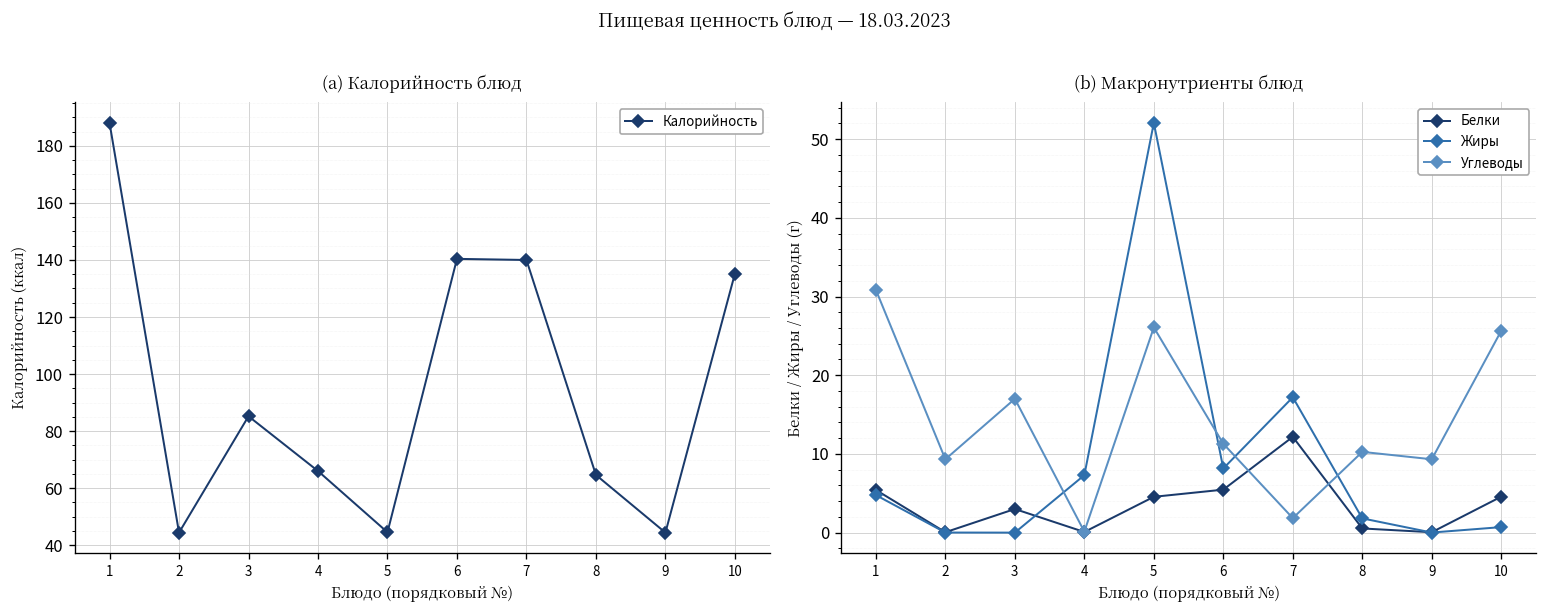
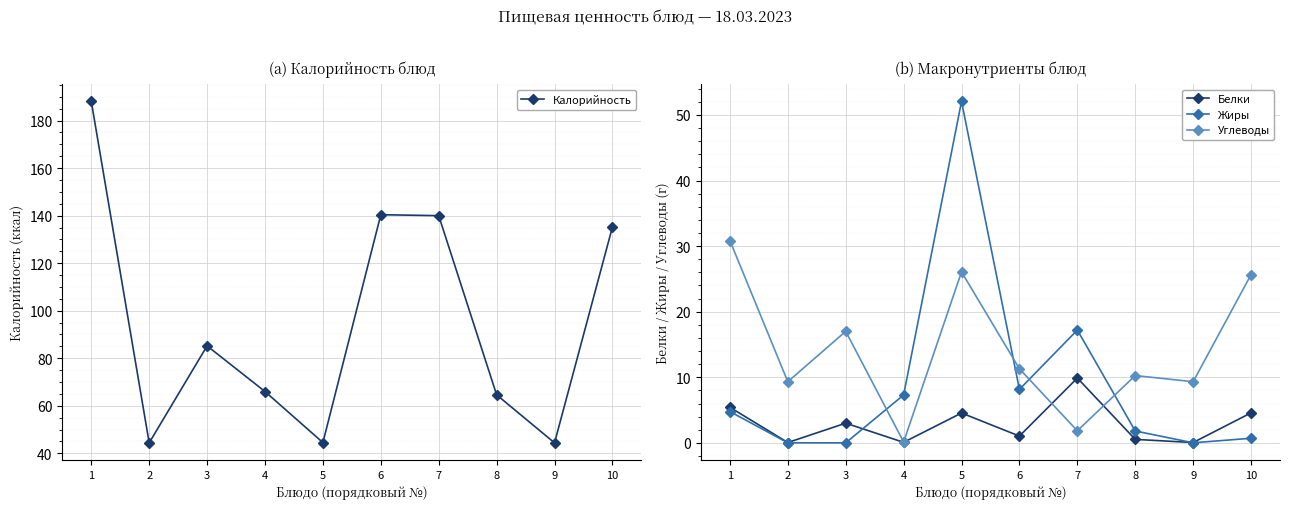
(b) Макронутриенты блюд, Белки, 6: 5 -> 1
(b) Макронутриенты блюд, Белки, 7: 12 -> 10
